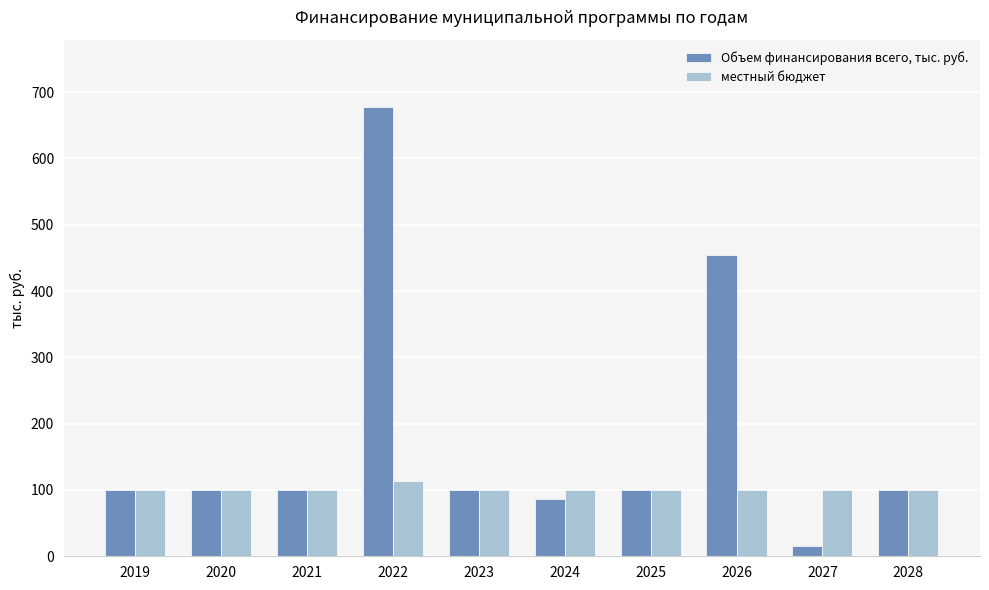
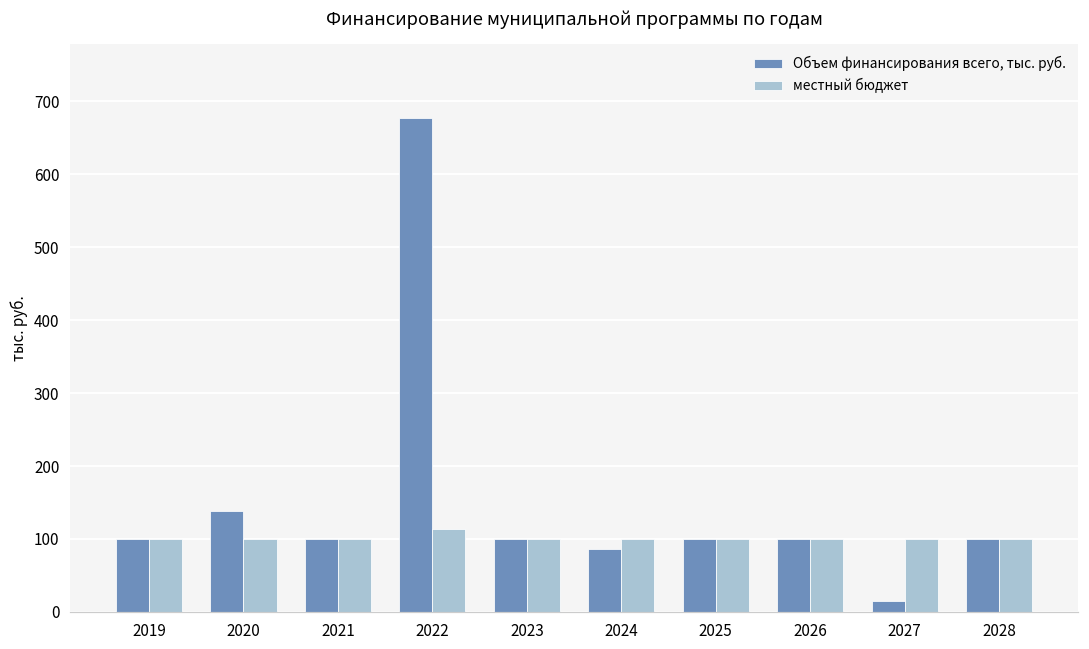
Объем финансирования всего, тыс. руб., 2020: 100 -> 140
Объем финансирования всего, тыс. руб., 2026: 450 -> 100
